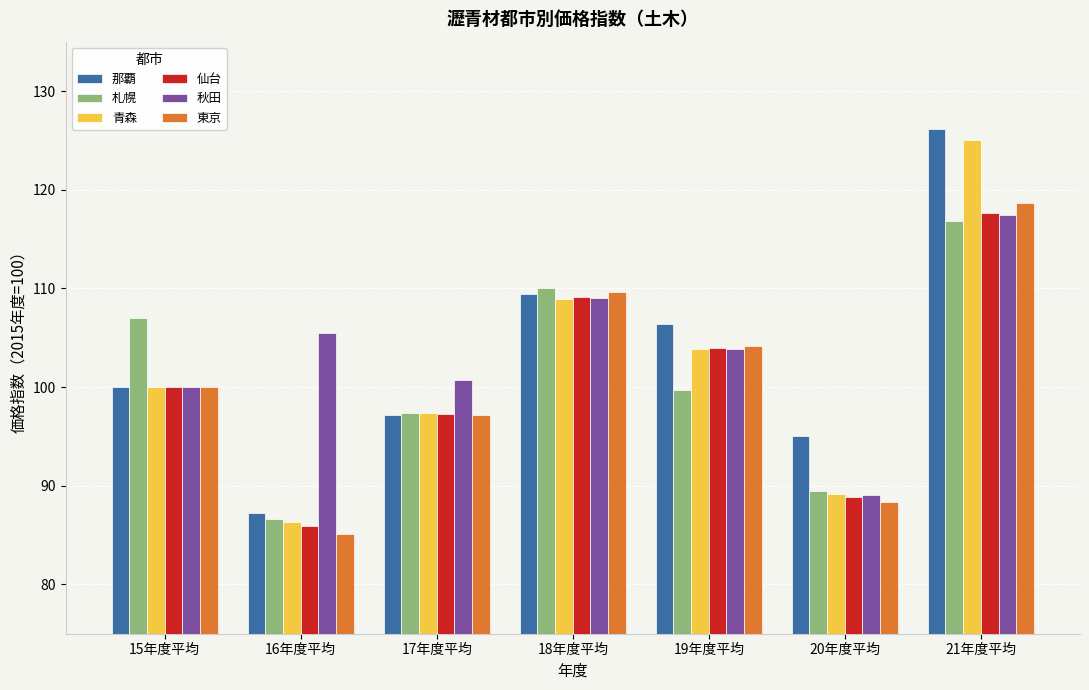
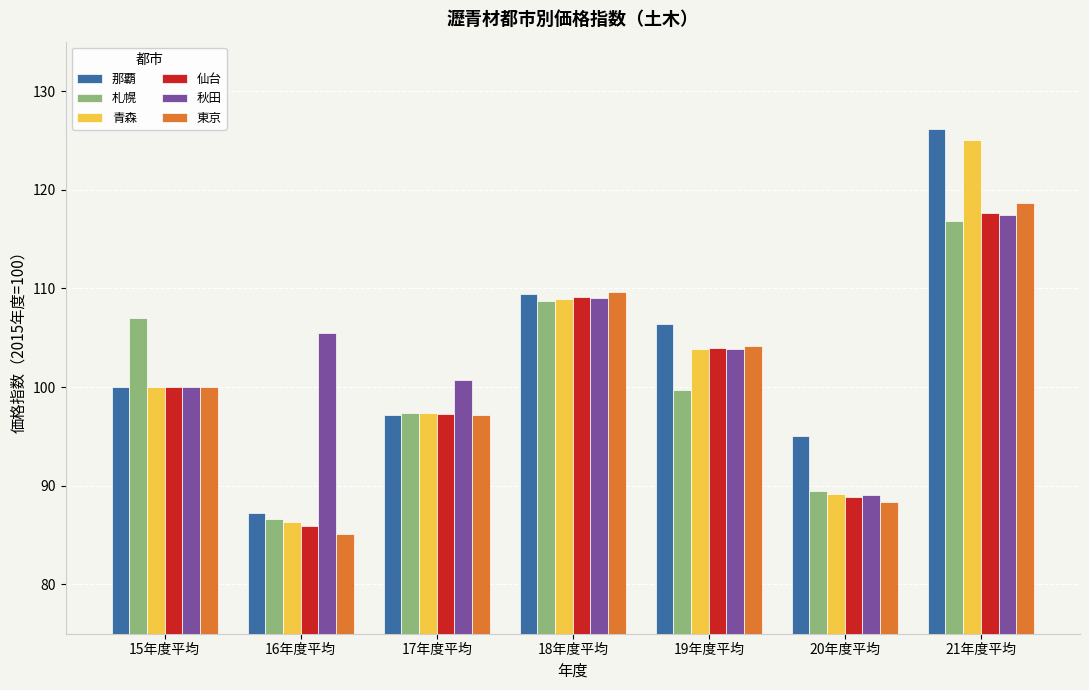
札幌, 18年度平均: 110 -> 109
